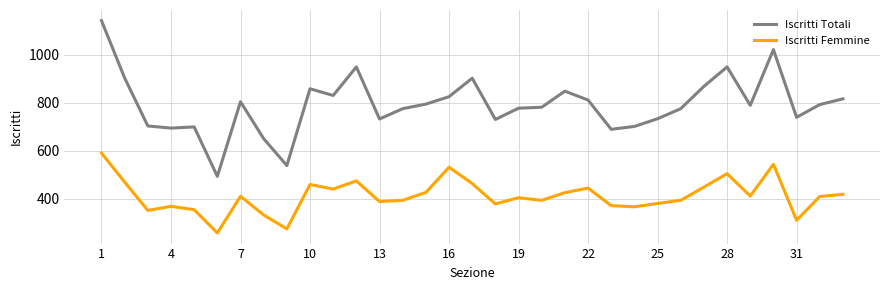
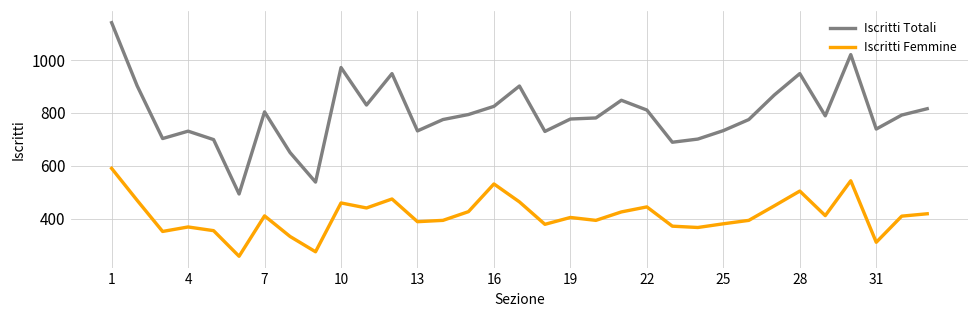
Iscritti Totali, 4: 690 -> 730
Iscritti Totali, 10: 860 -> 970
